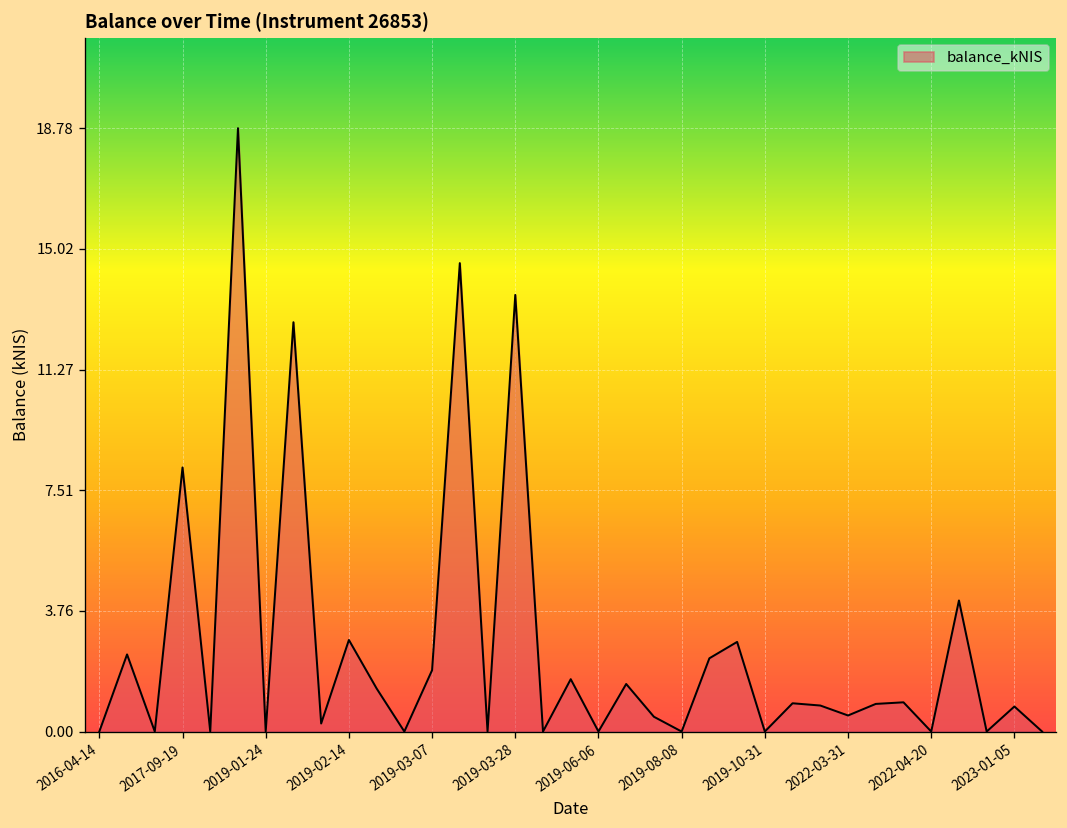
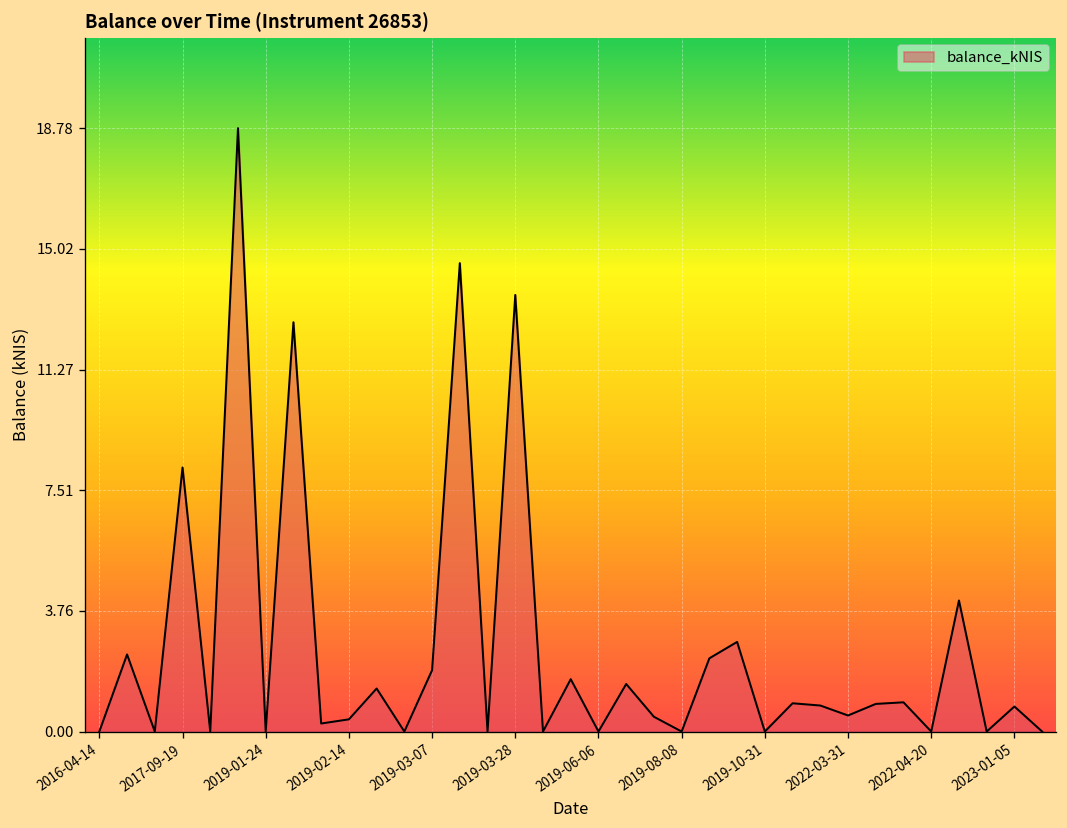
2019-02-14: 2.9 -> 0.4
